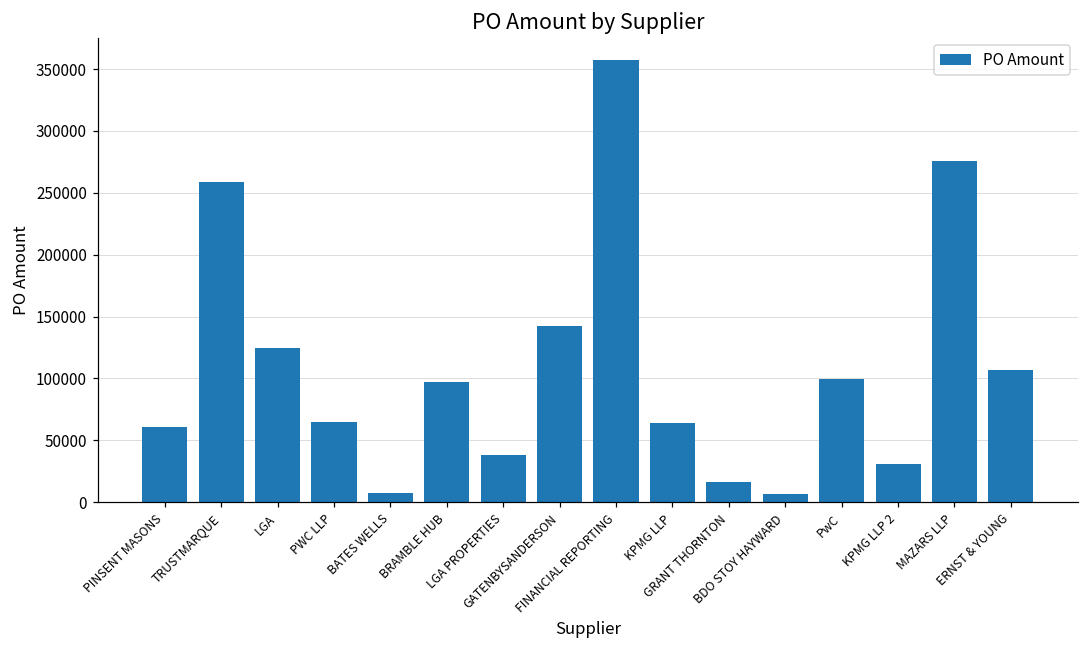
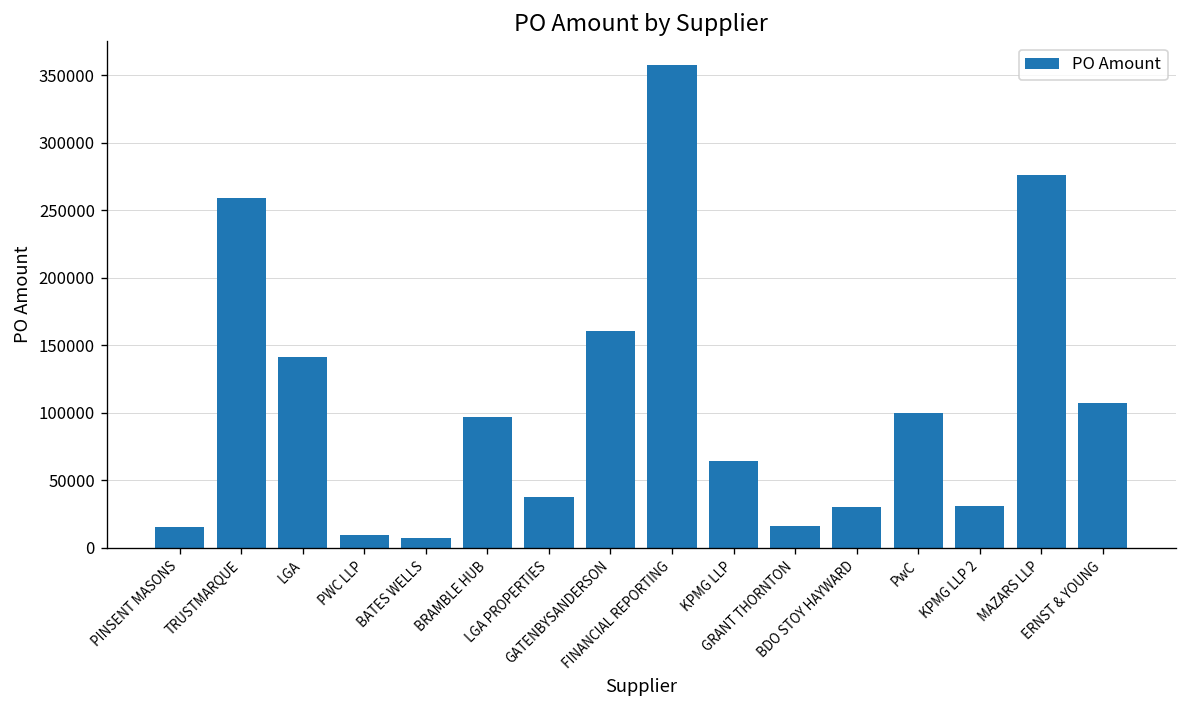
PINSENT MASONS: 60000 -> 15000
LGA: 124000 -> 141000
PWC LLP: 65000 -> 10000
GATENBYSANDERSON: 142000 -> 161000
BDO STOY HAYWARD: 7000 -> 30000
